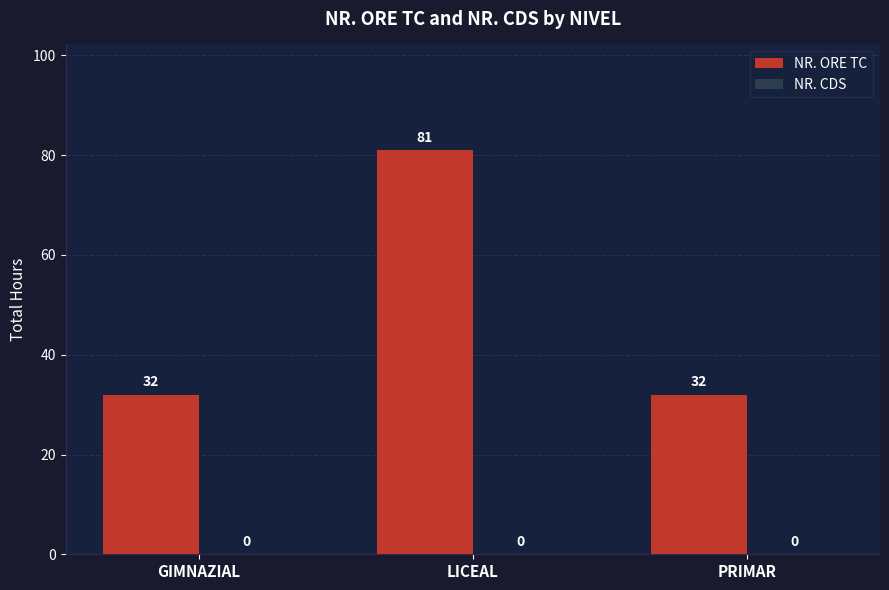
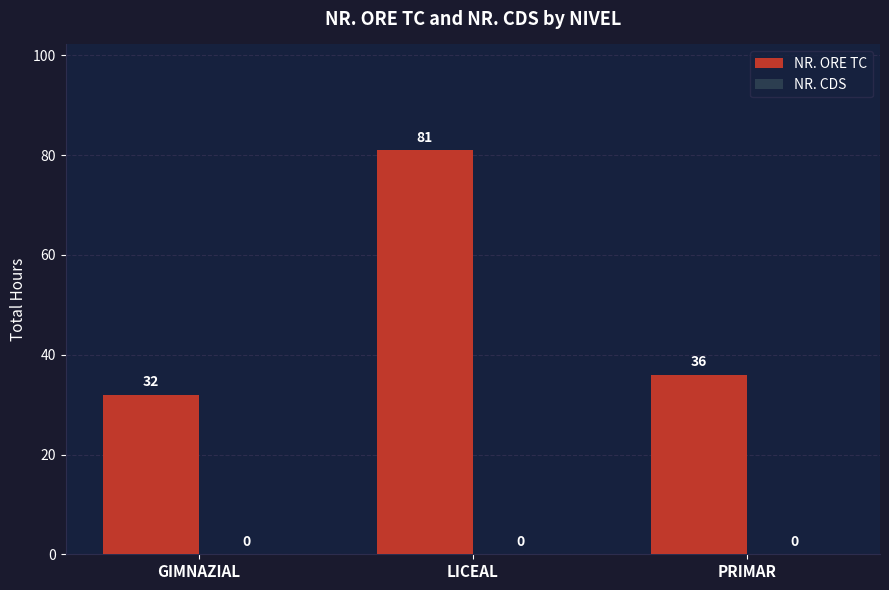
NR. ORE TC, PRIMAR: 32 -> 36
